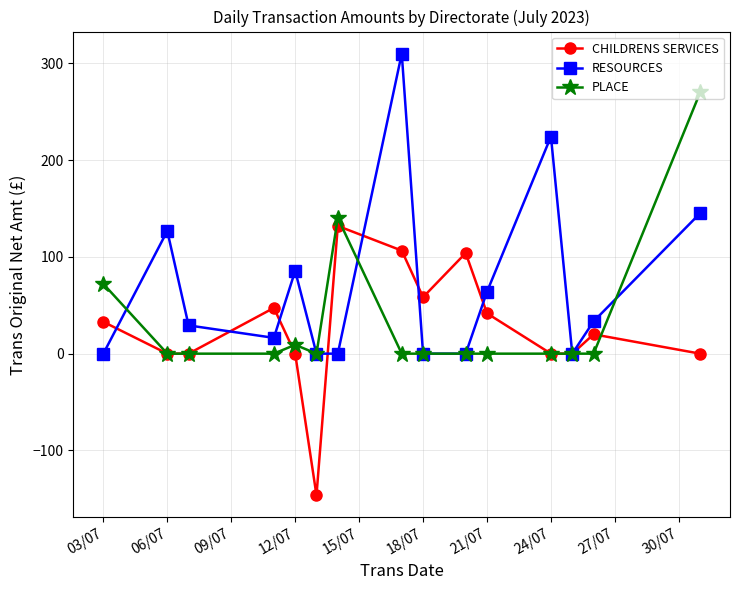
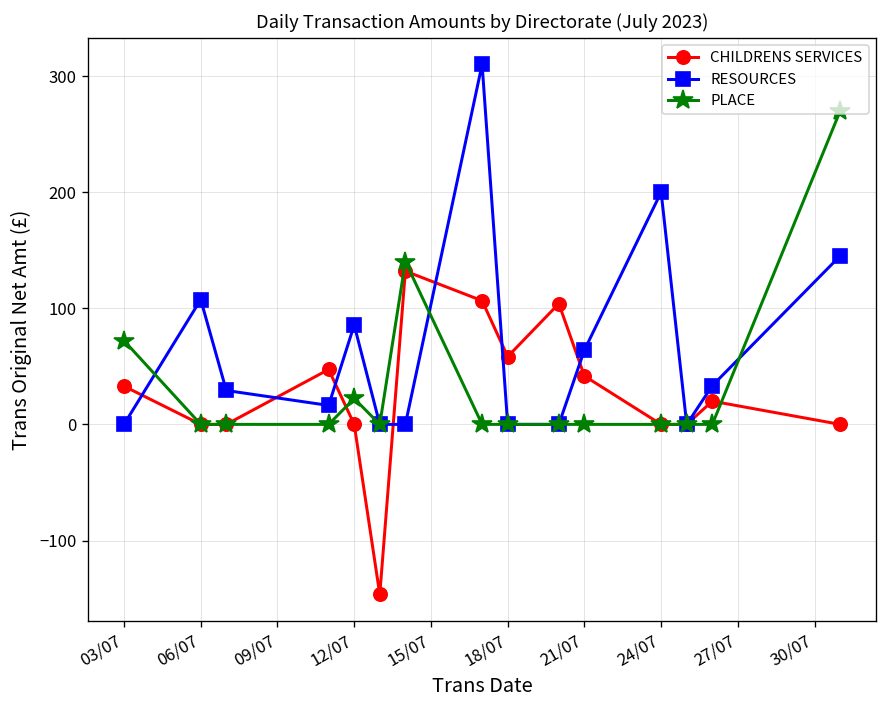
RESOURCES, 06/07: 130 -> 110
PLACE, 12/07: 10 -> 20
RESOURCES, 24/07: 220 -> 200
